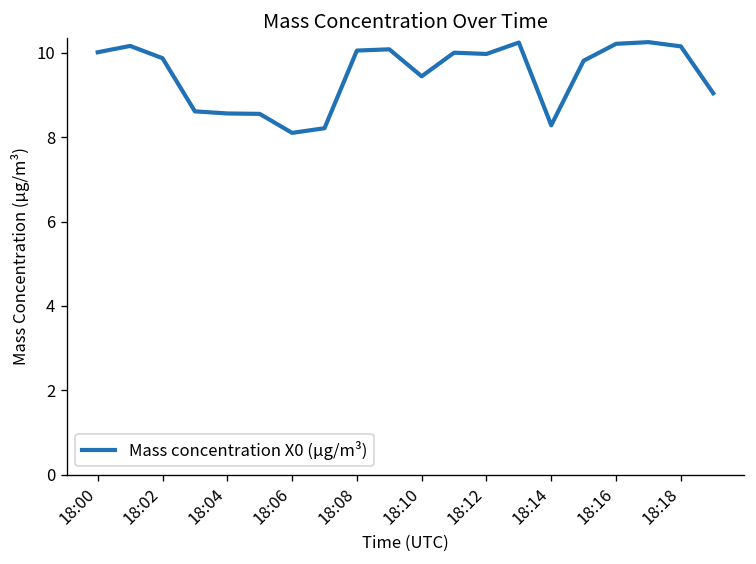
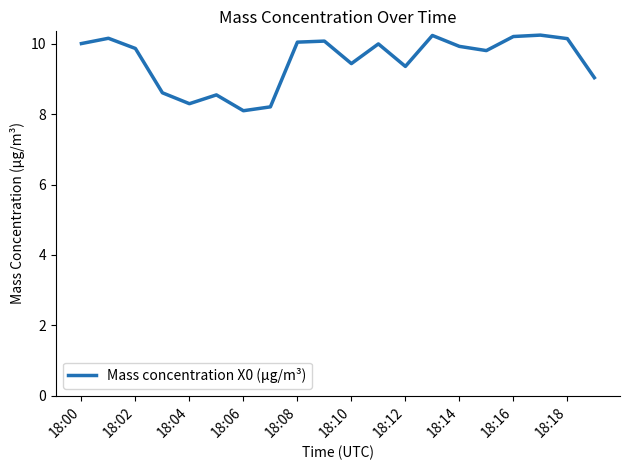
18:04: 8.6 -> 8.3
18:12: 10.0 -> 9.4
18:14: 8.3 -> 9.9
